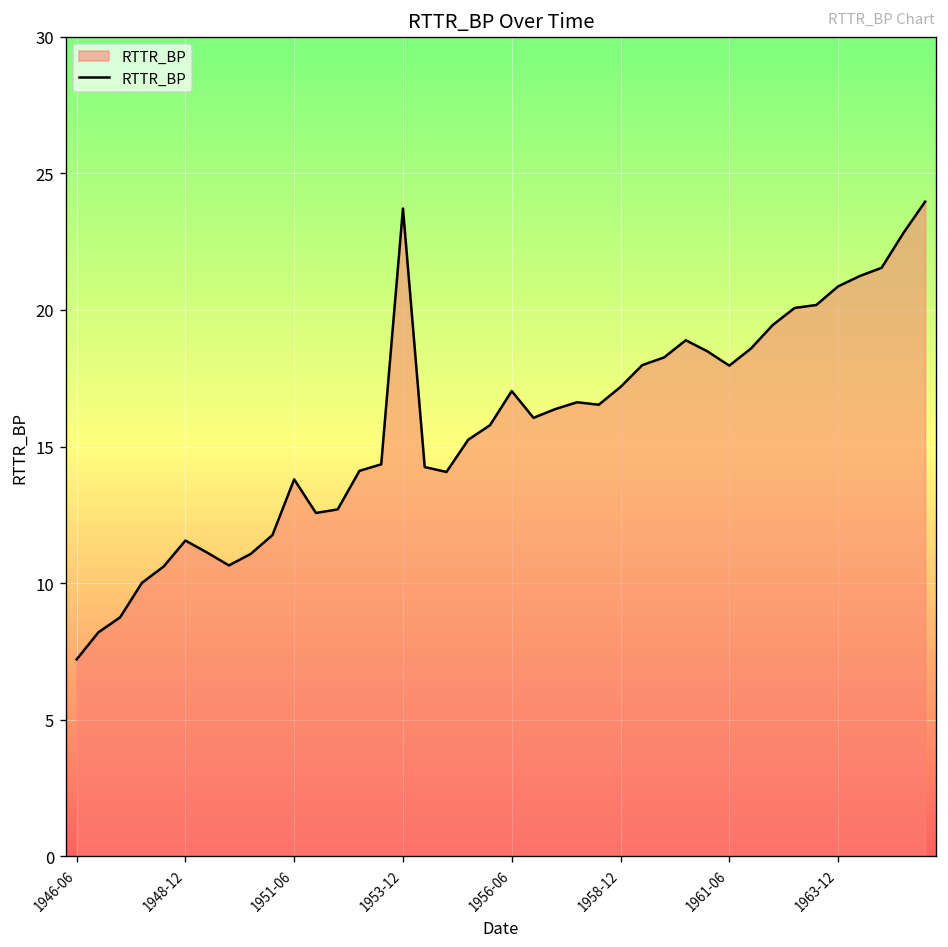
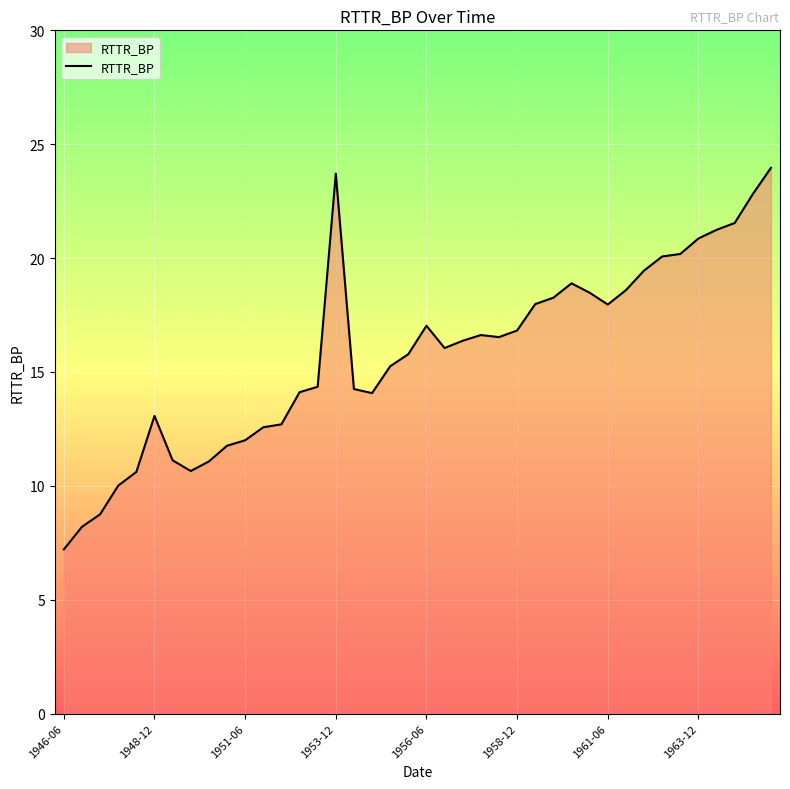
1948-12: 11.6 -> 13.1
1951-06: 13.8 -> 12.0
1958-12: 17.2 -> 16.8
